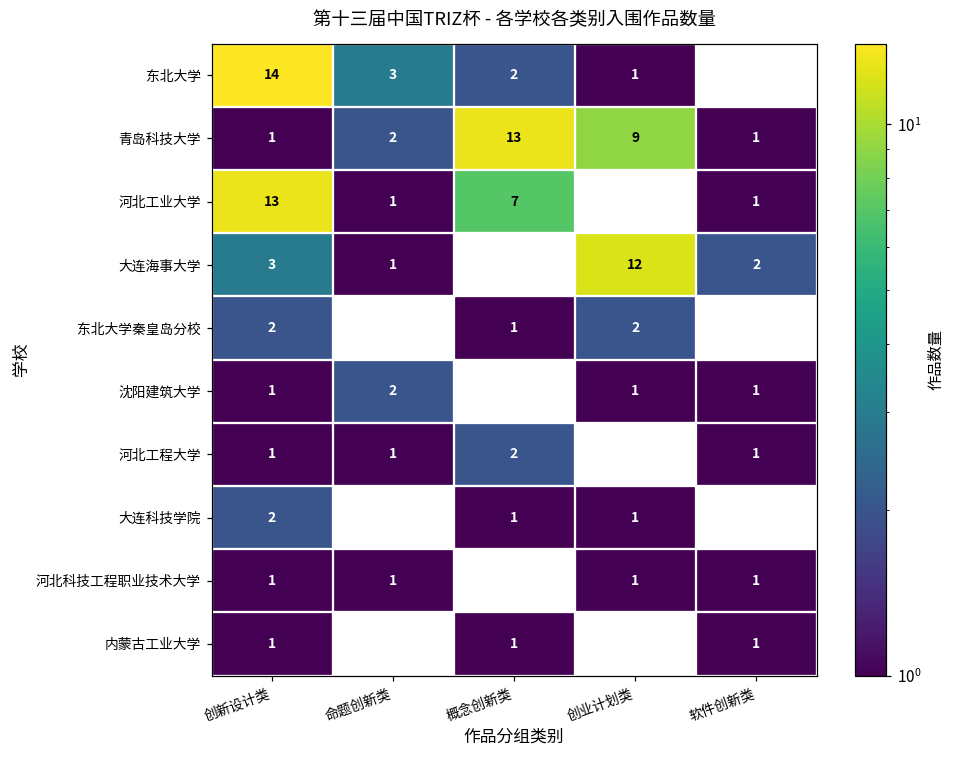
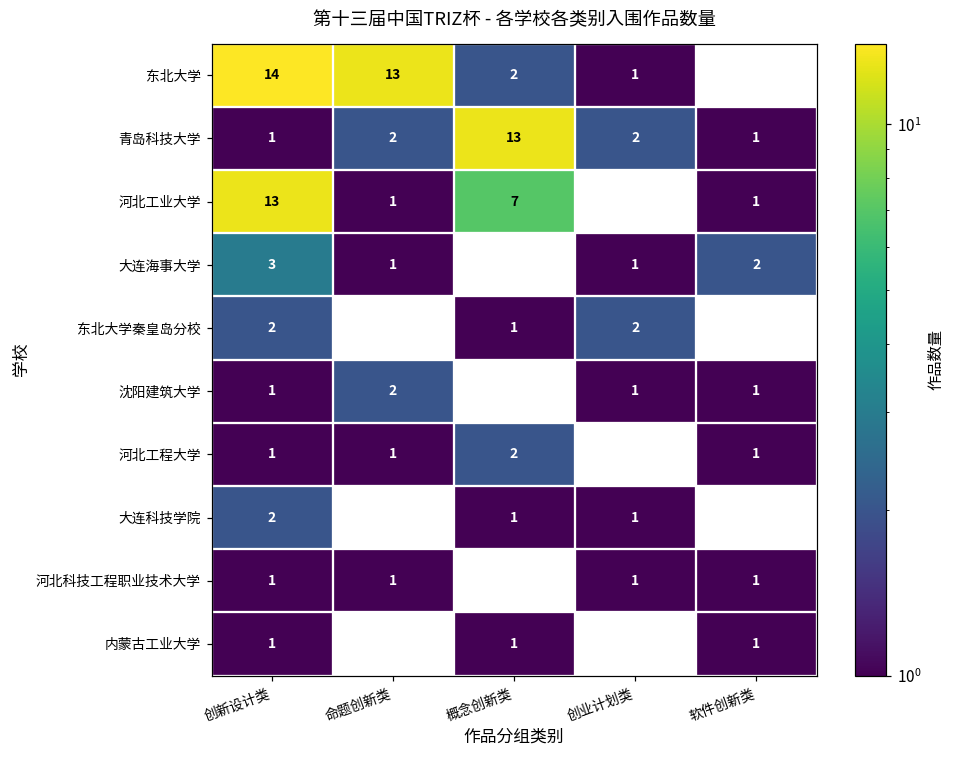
东北大学, 命题创新类: 3 -> 13
青岛科技大学, 创业计划类: 9 -> 2
大连海事大学, 创业计划类: 12 -> 1
